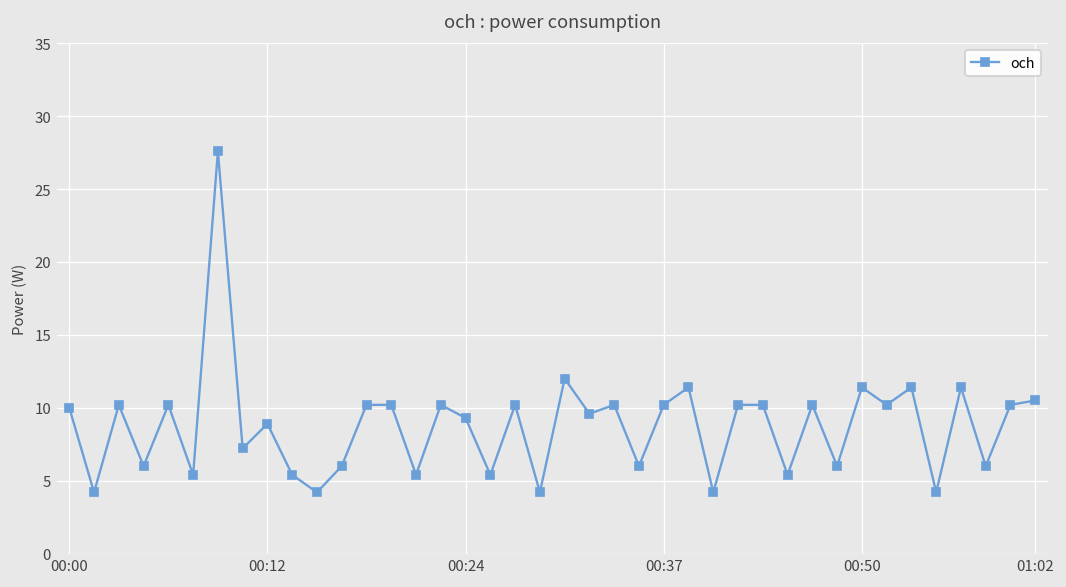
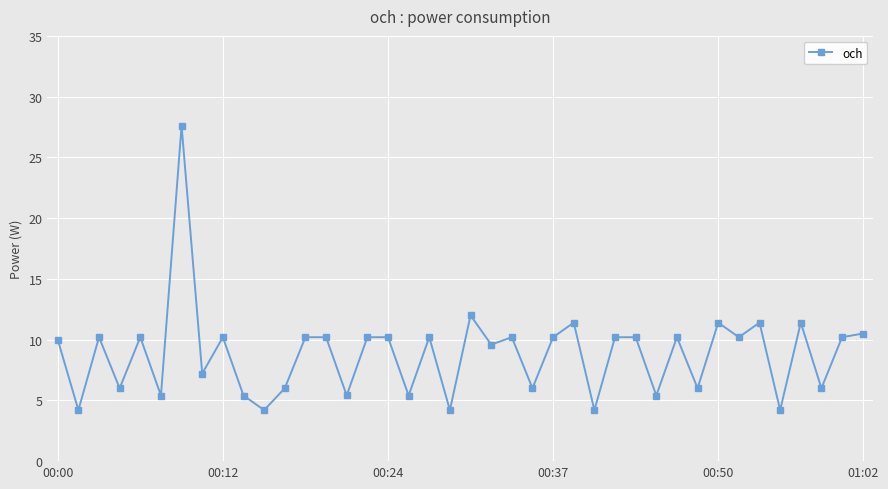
00:12: 8.9 -> 10.2
00:24: 9.3 -> 10.2
